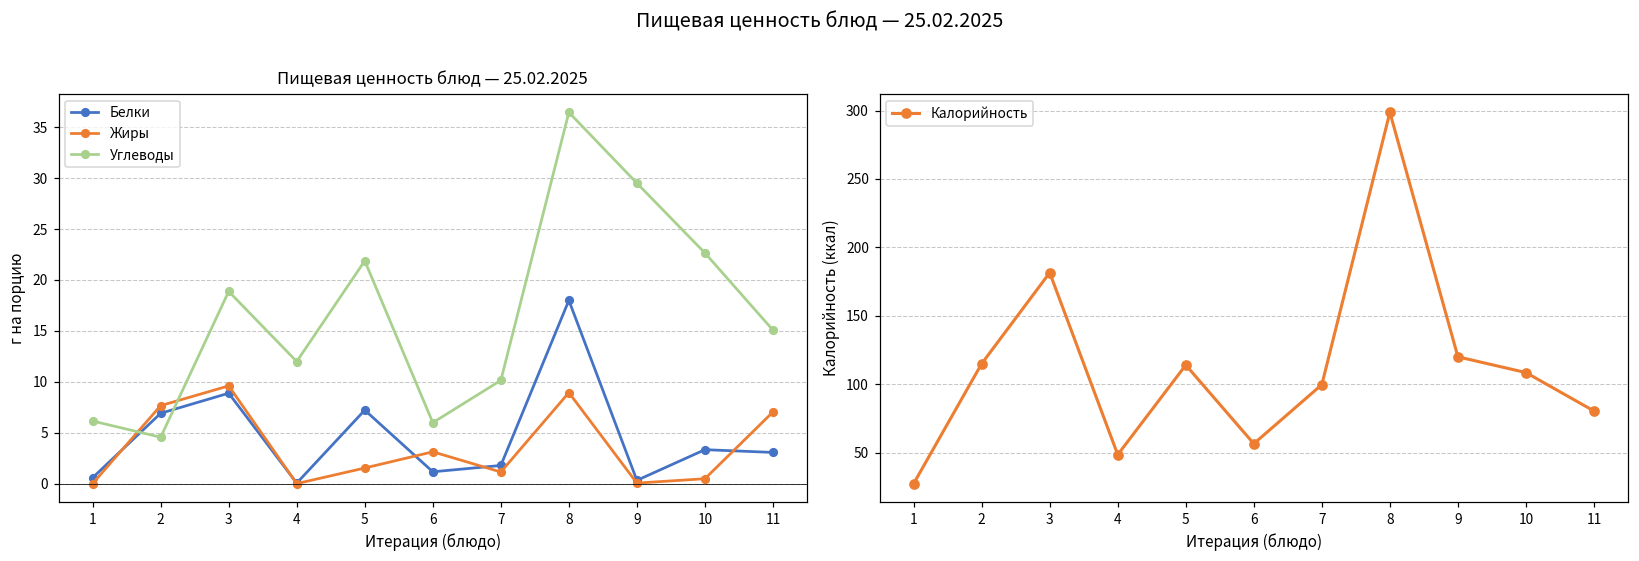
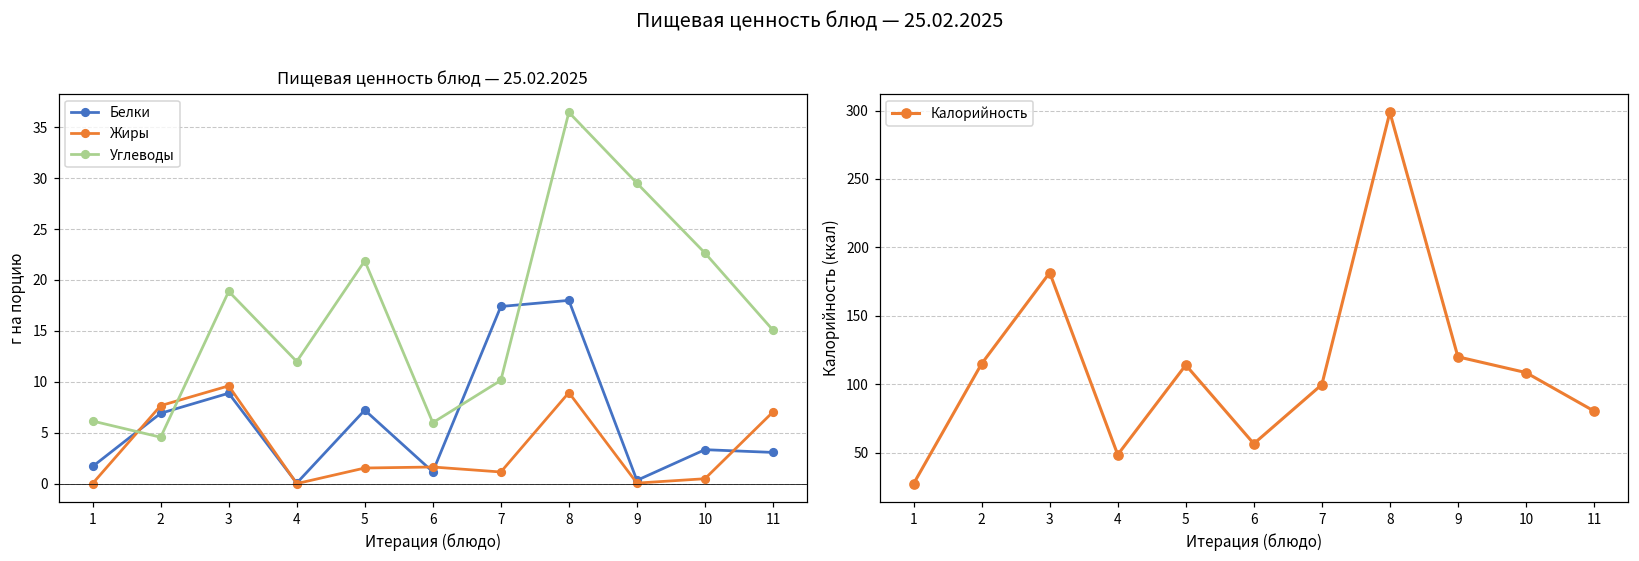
Пищевая ценность блюд — 25.02.2025, Белки, 1: 1 -> 2
Пищевая ценность блюд — 25.02.2025, Жиры, 6: 3 -> 2
Пищевая ценность блюд — 25.02.2025, Белки, 7: 2 -> 17
